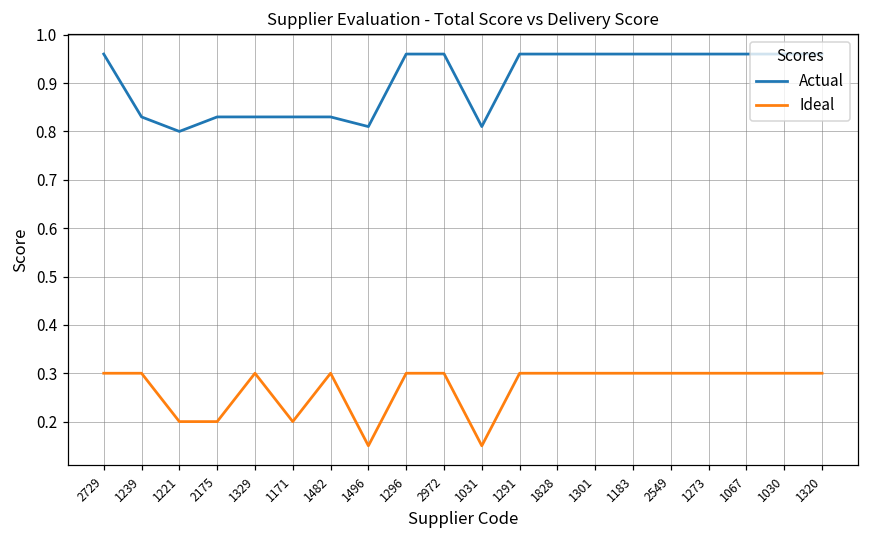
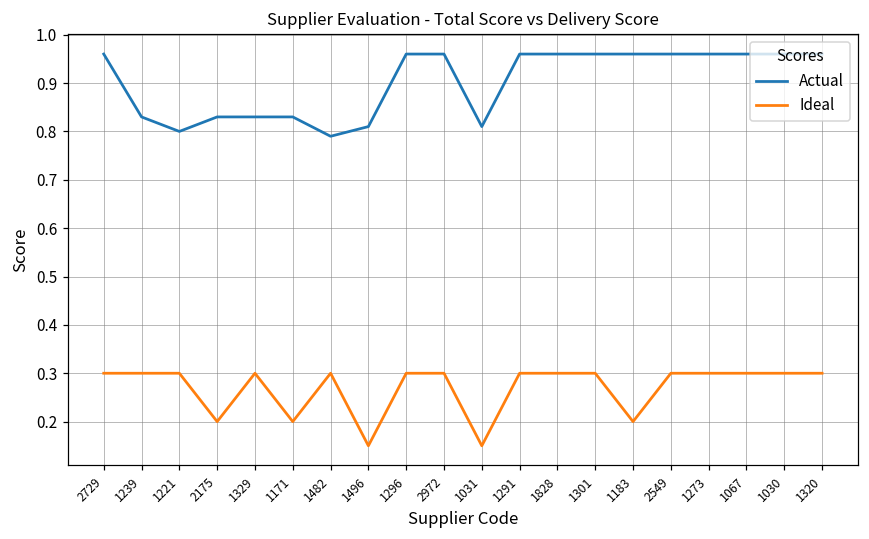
Ideal, 1221: 0.2 -> 0.3
Actual, 1482: 0.83 -> 0.79
Ideal, 1183: 0.3 -> 0.2
